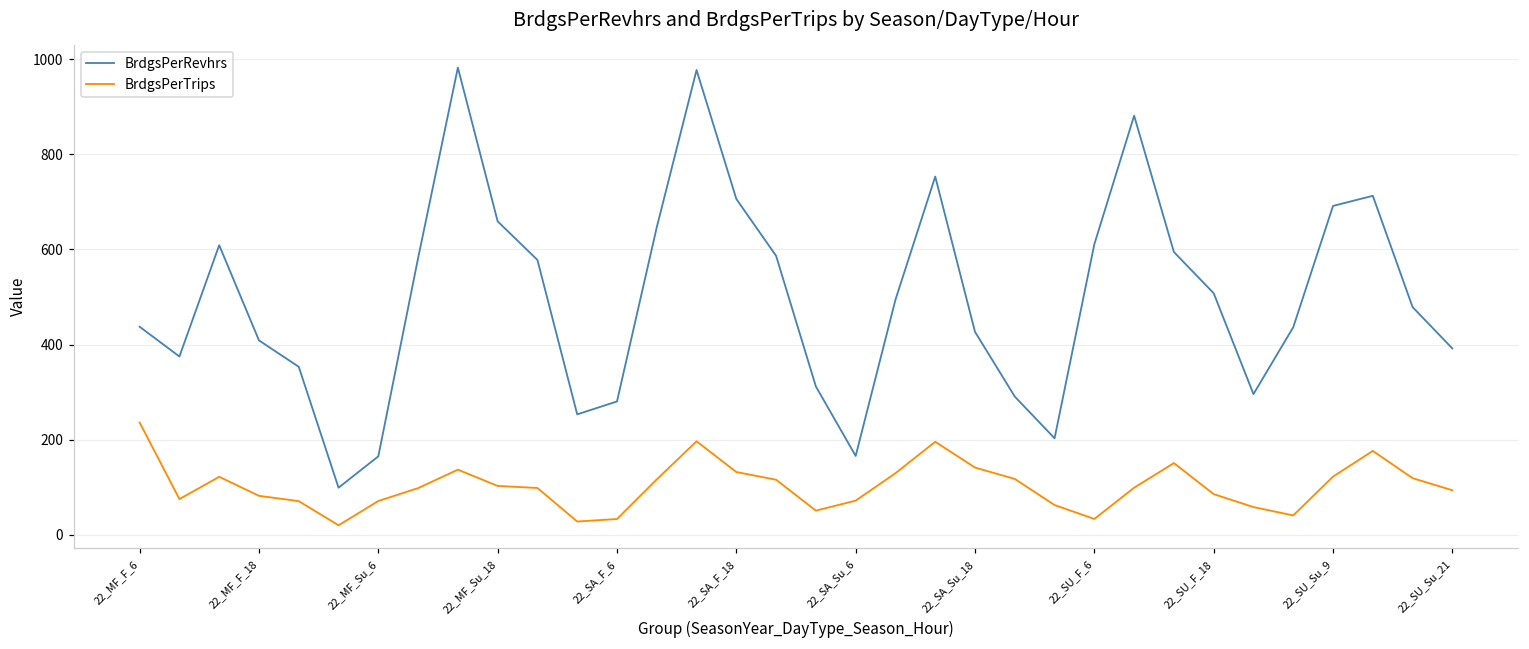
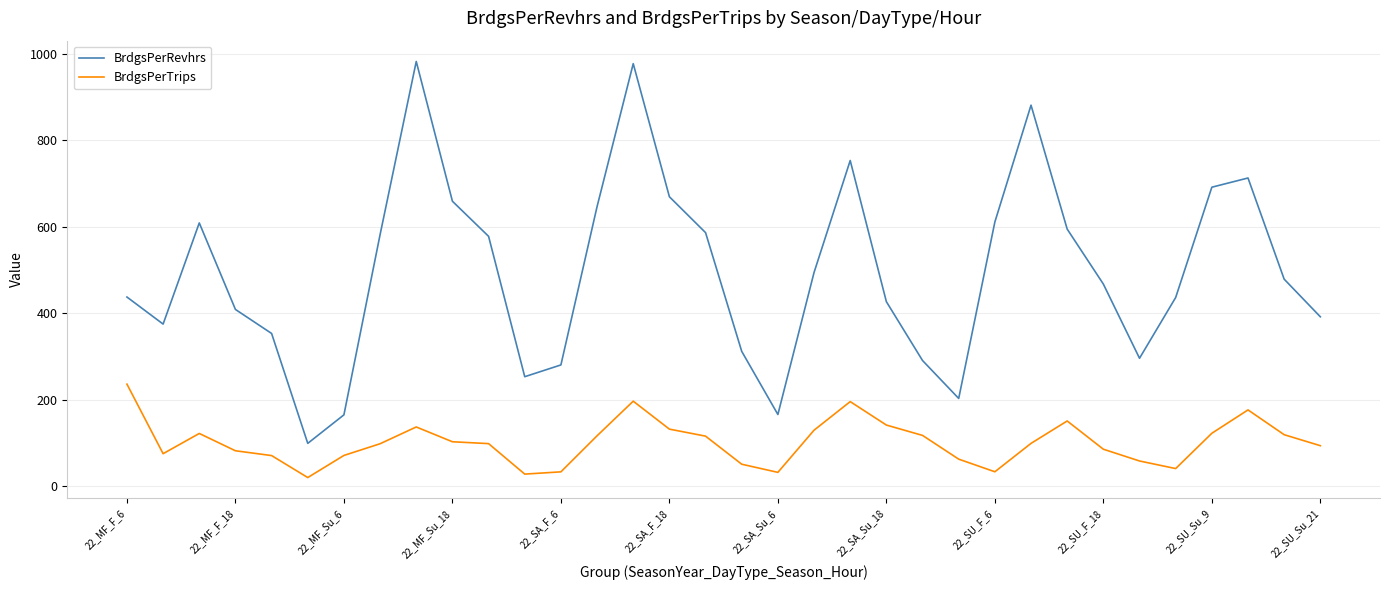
BrdgsPerRevhrs, 22_SA_F_18: 710 -> 670
BrdgsPerTrips, 22_SA_Su_6: 70 -> 30
BrdgsPerRevhrs, 22_SU_F_18: 510 -> 470
